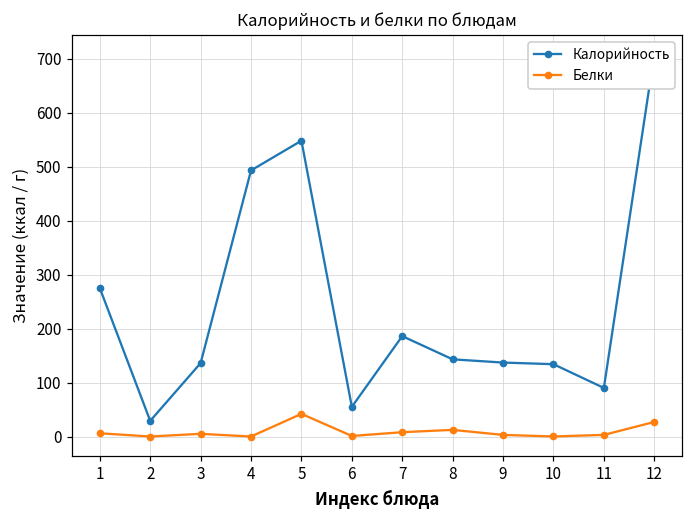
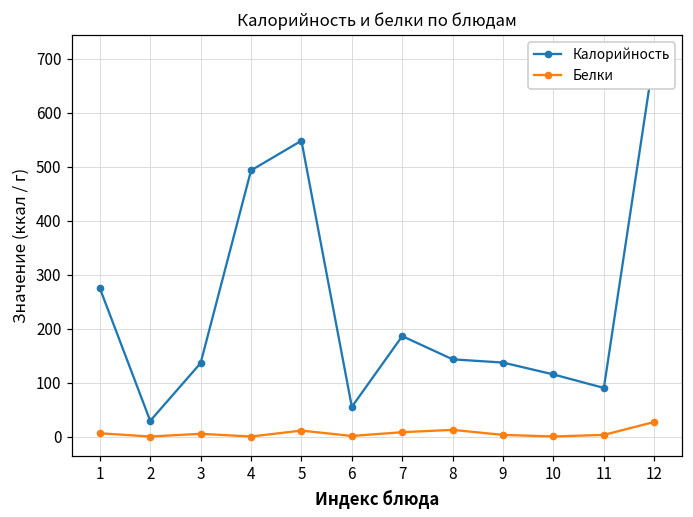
Белки, 5: 40 -> 10
Калорийность, 10: 130 -> 120
